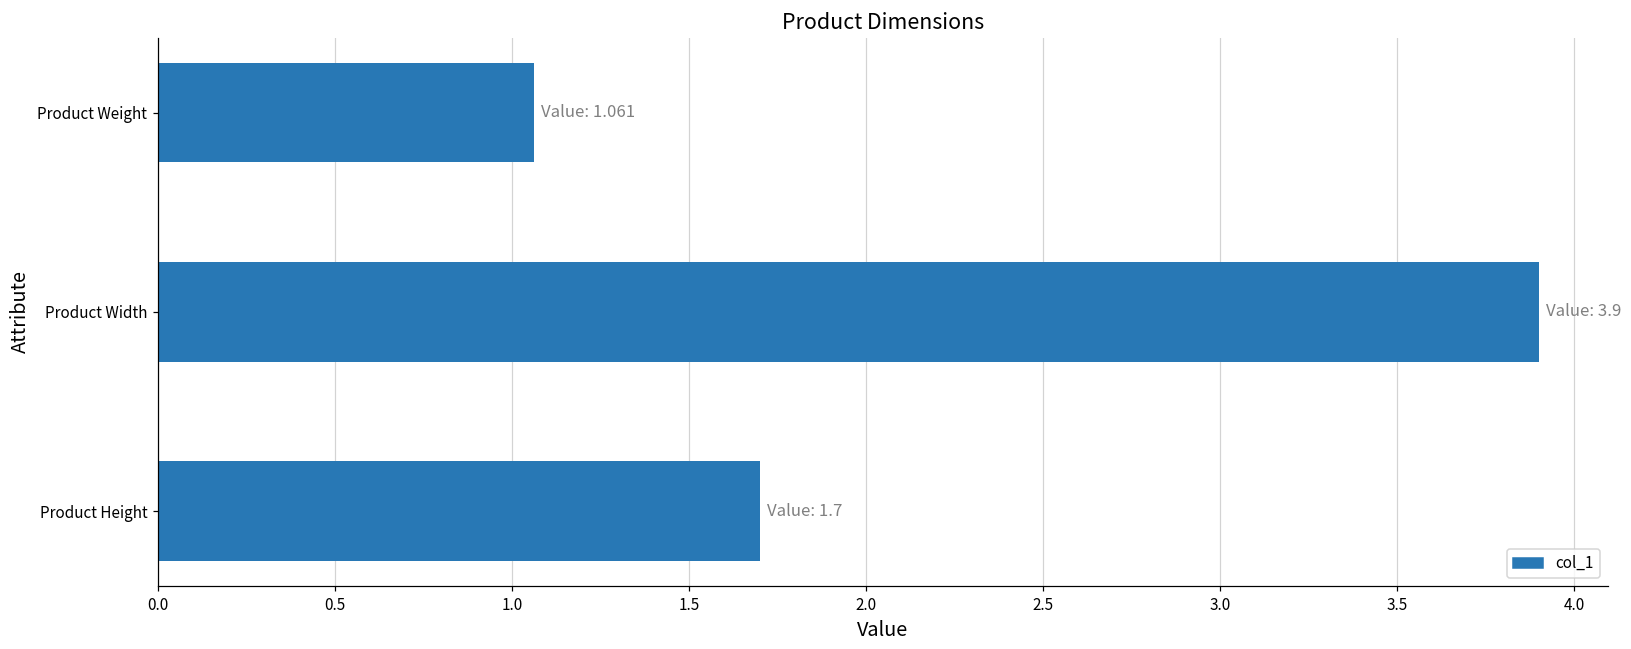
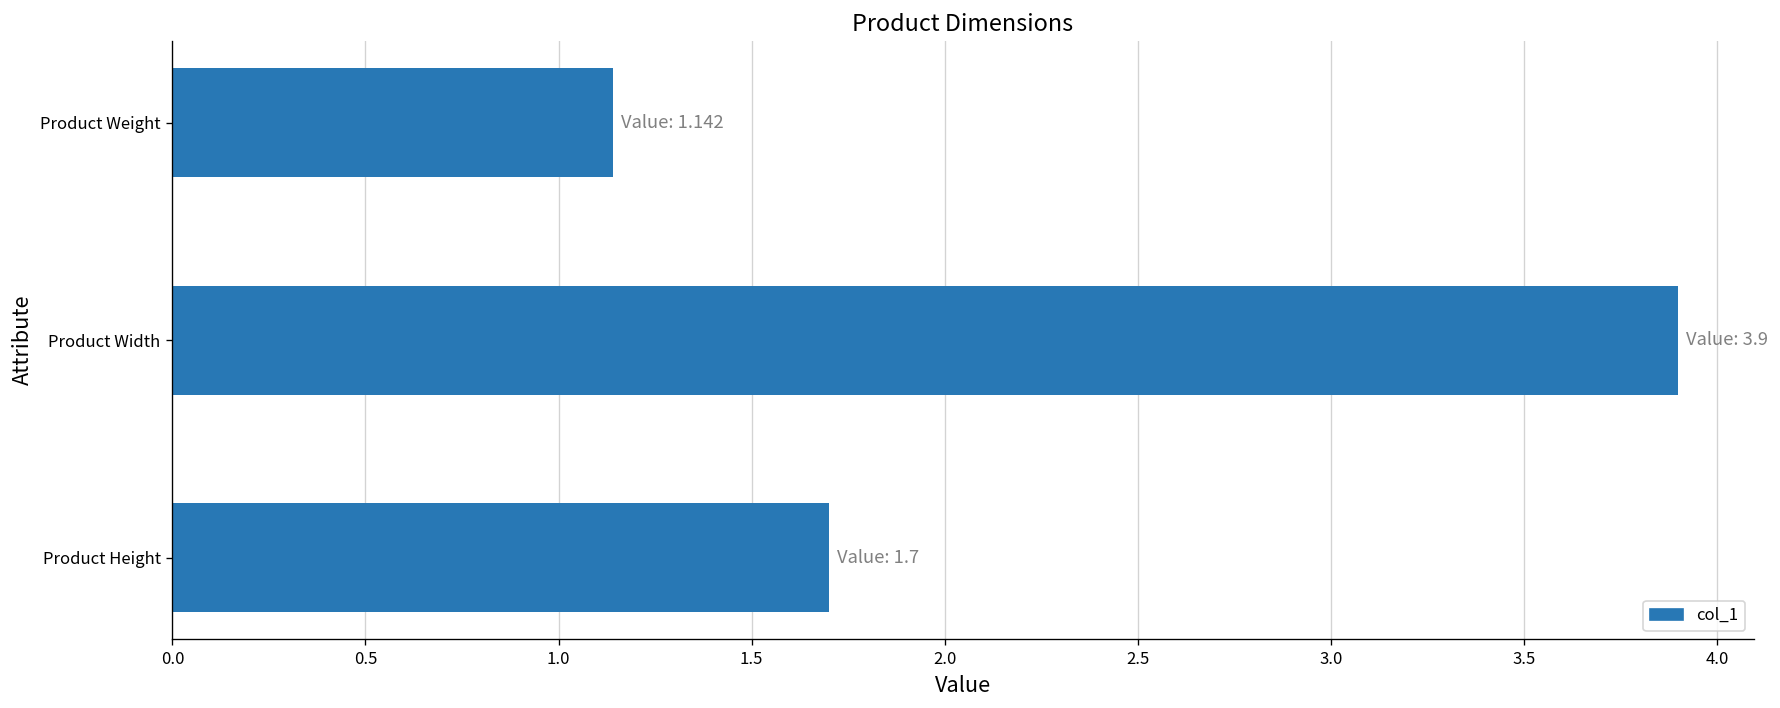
Product Weight: 1.061 -> 1.142
